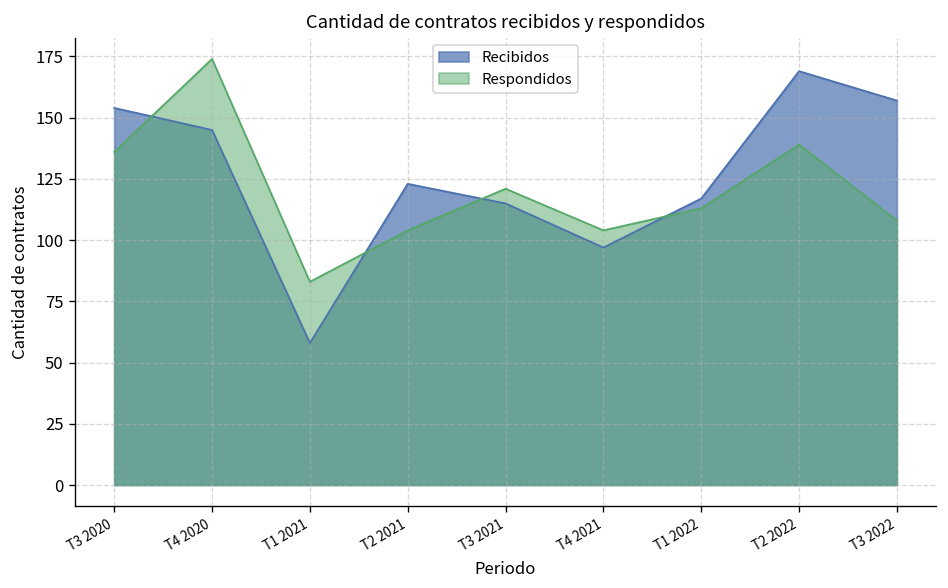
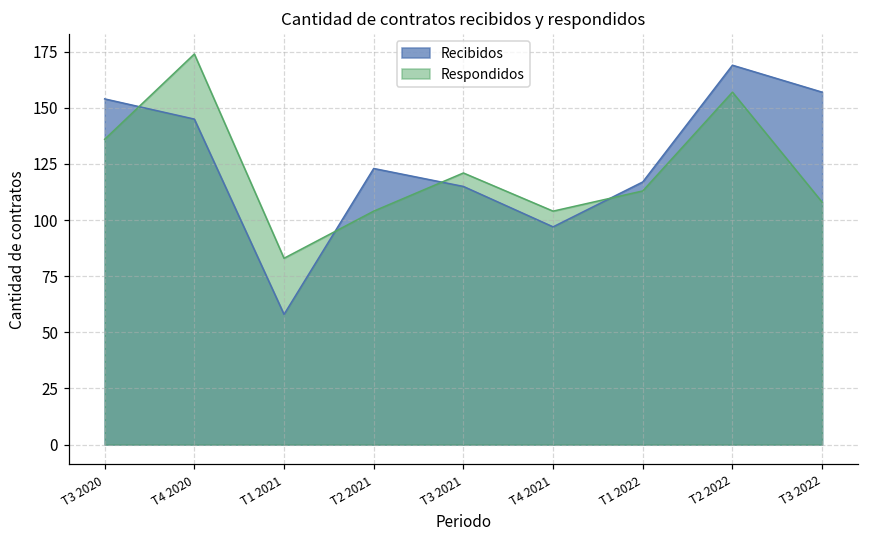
Respondidos, T2 2022: 139 -> 157
